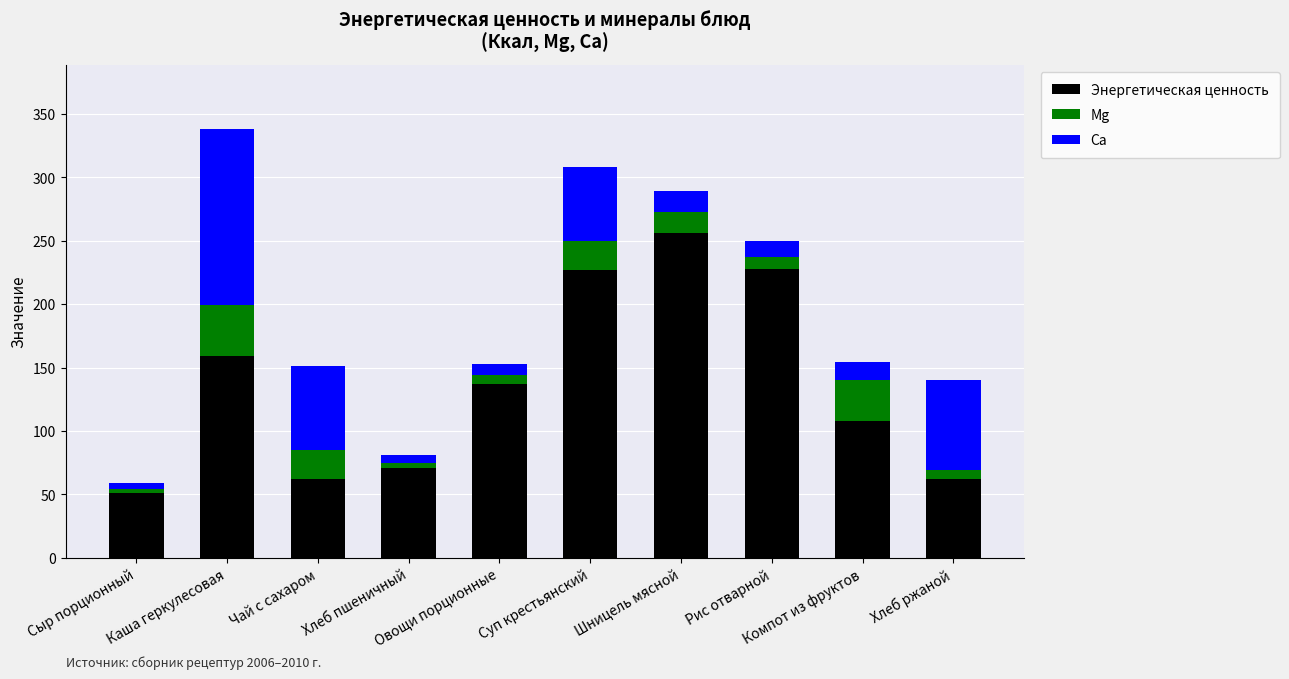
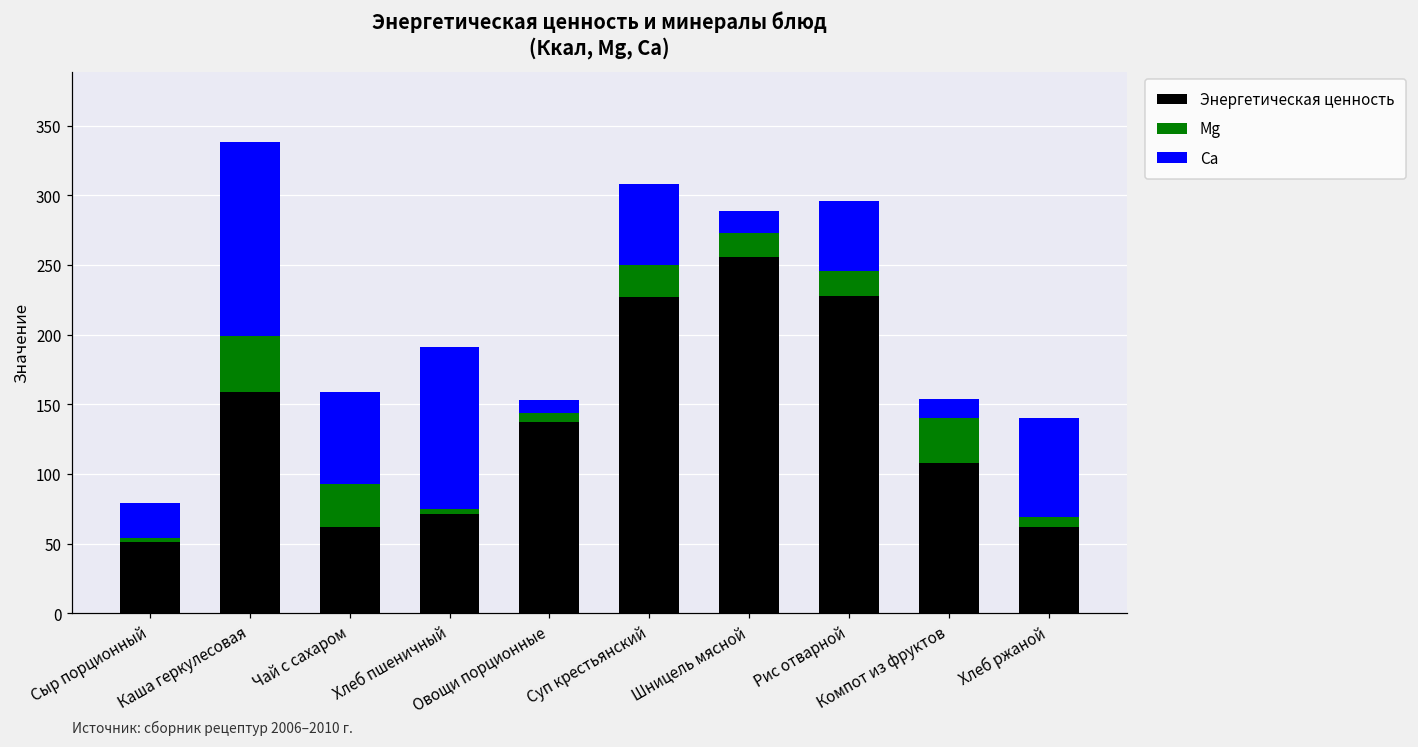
Ca, Сыр порционный: 5 -> 25
Mg, Чай с сахаром: 23 -> 31
Ca, Хлеб пшеничный: 6 -> 116
Mg, Рис отварной: 9 -> 18
Ca, Рис отварной: 13 -> 50
